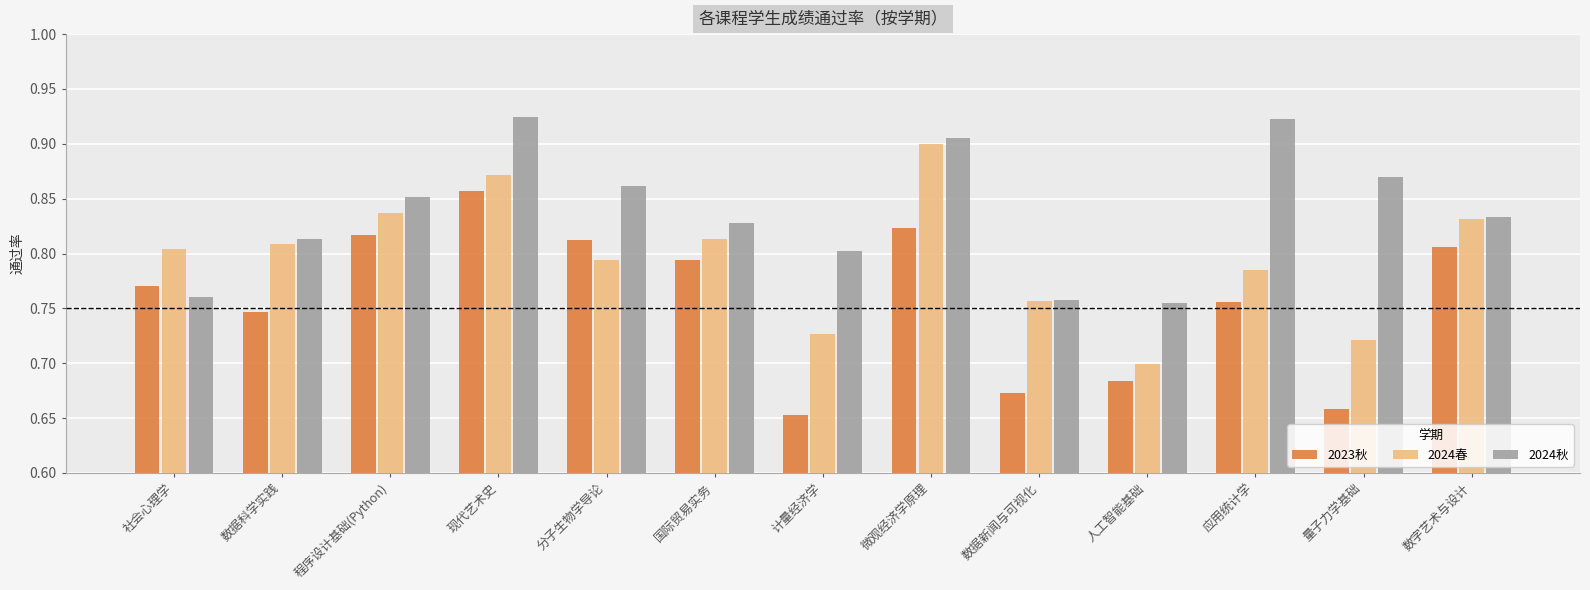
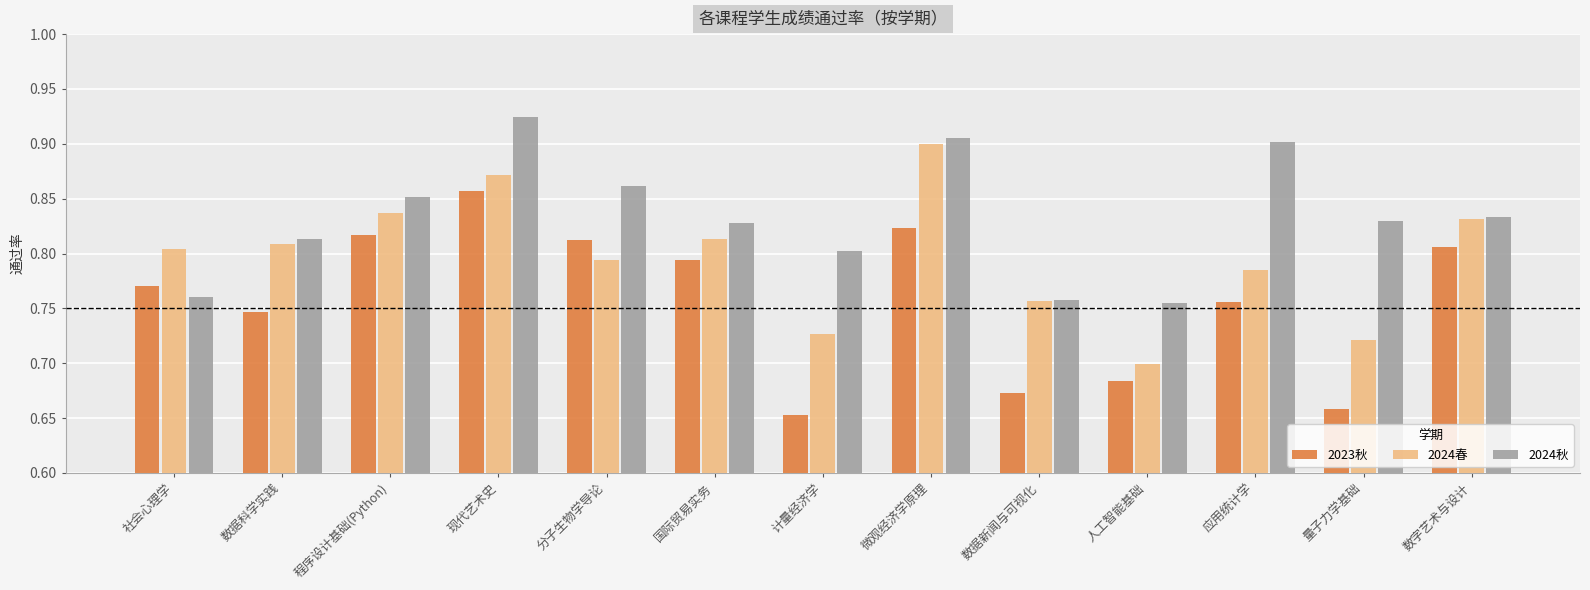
2024秋, 应用统计学: 0.922 -> 0.901
2024秋, 量子力学基础: 0.870 -> 0.829
